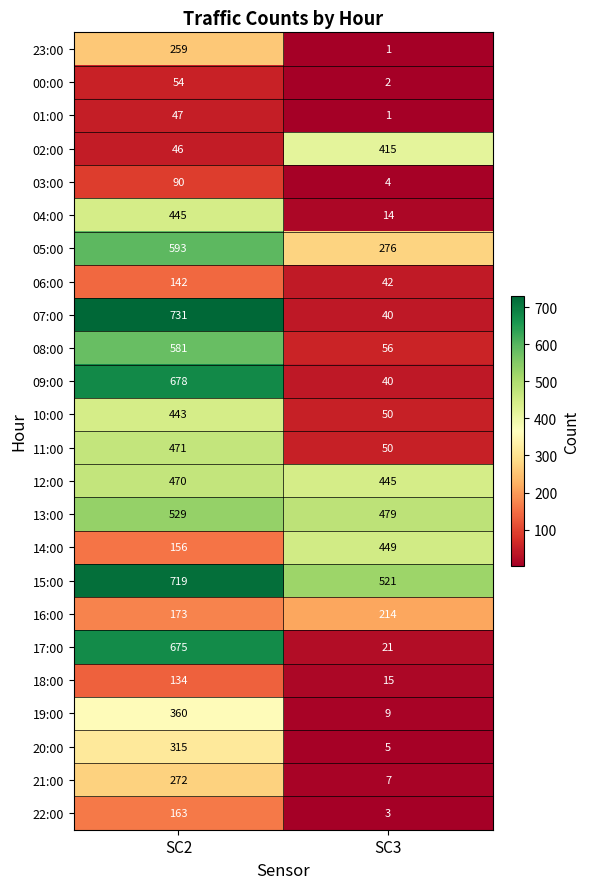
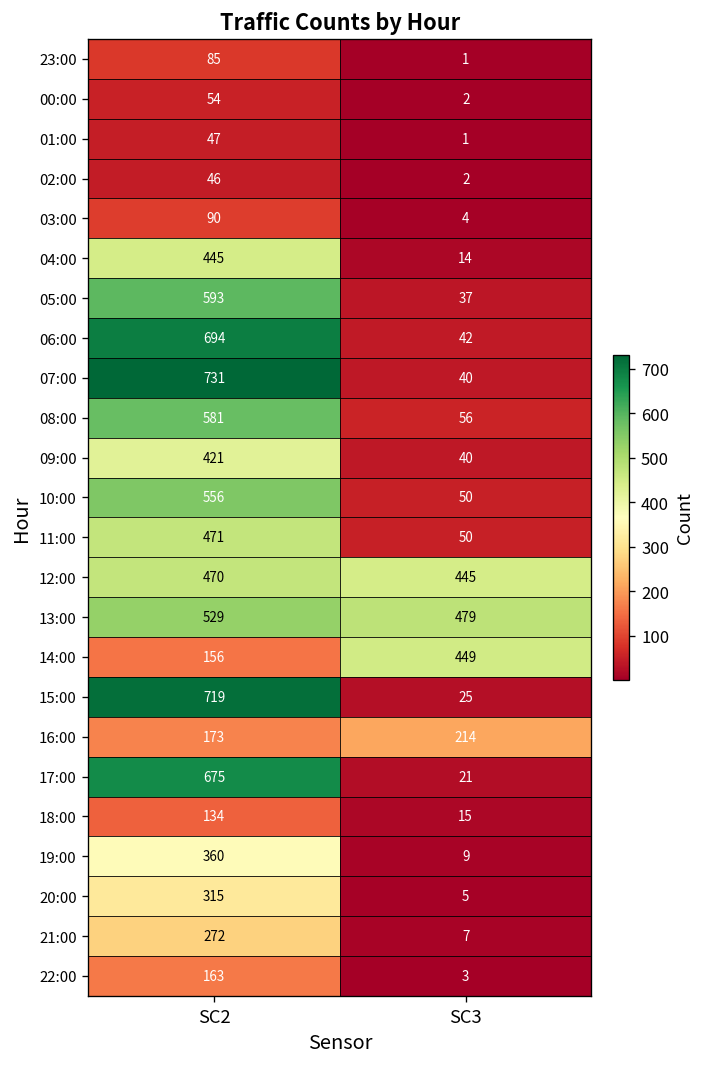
23:00, SC2: 259 -> 85
02:00, SC3: 415 -> 2
05:00, SC3: 276 -> 37
06:00, SC2: 142 -> 694
09:00, SC2: 678 -> 421
10:00, SC2: 443 -> 556
15:00, SC3: 521 -> 25
